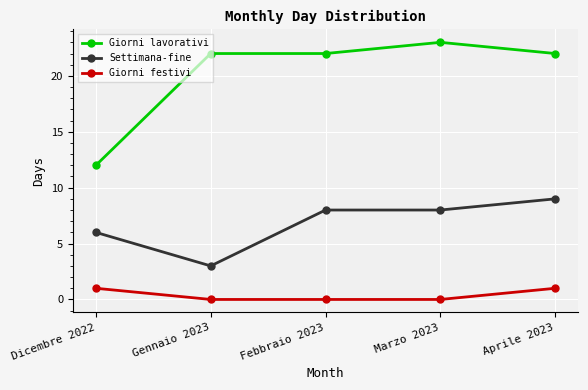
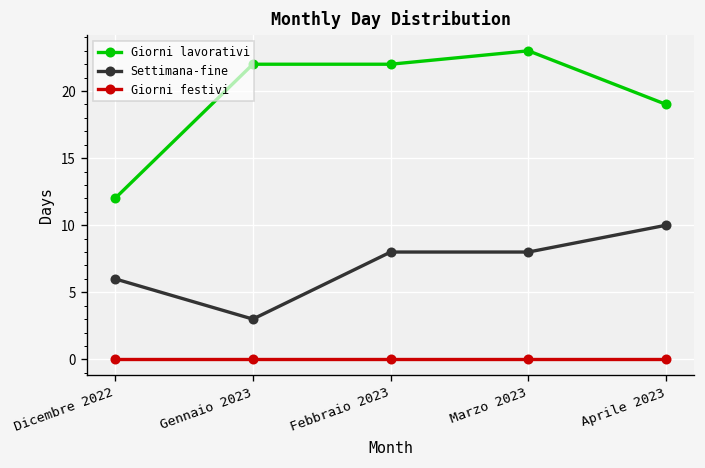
Giorni festivi, Dicembre 2022: 1 -> 0
Giorni lavorativi, Aprile 2023: 22 -> 19
Settimana-fine, Aprile 2023: 9 -> 10
Giorni festivi, Aprile 2023: 1 -> 0
